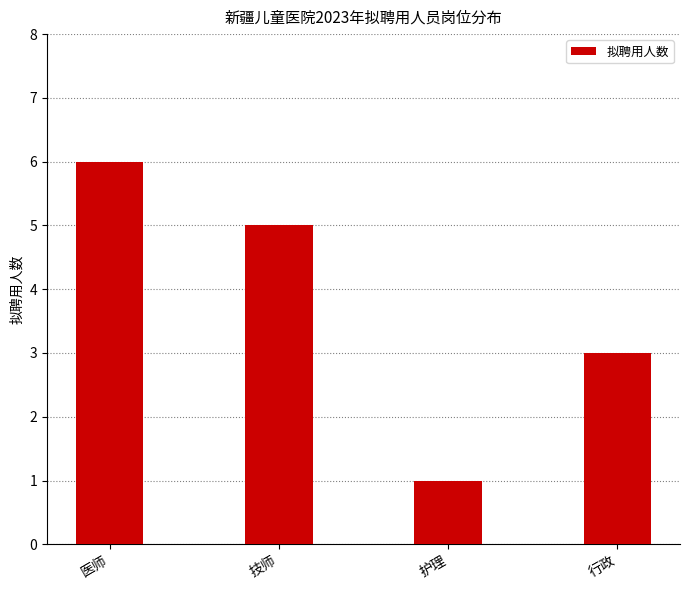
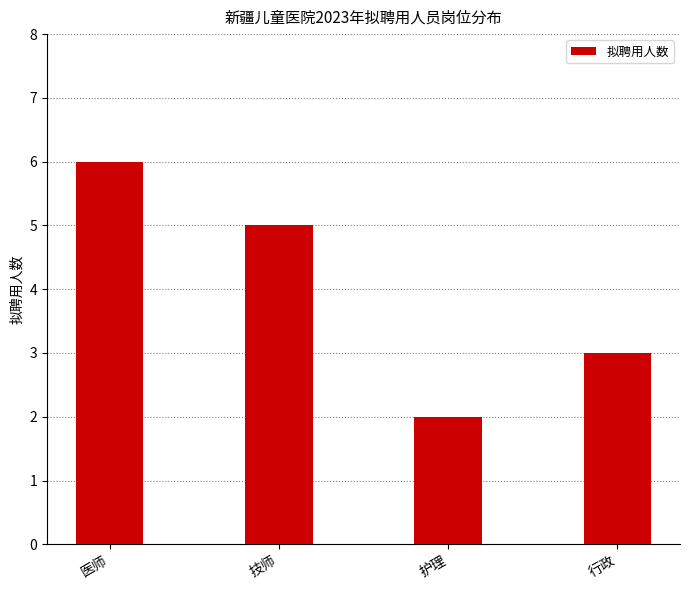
护理: 1 -> 2
